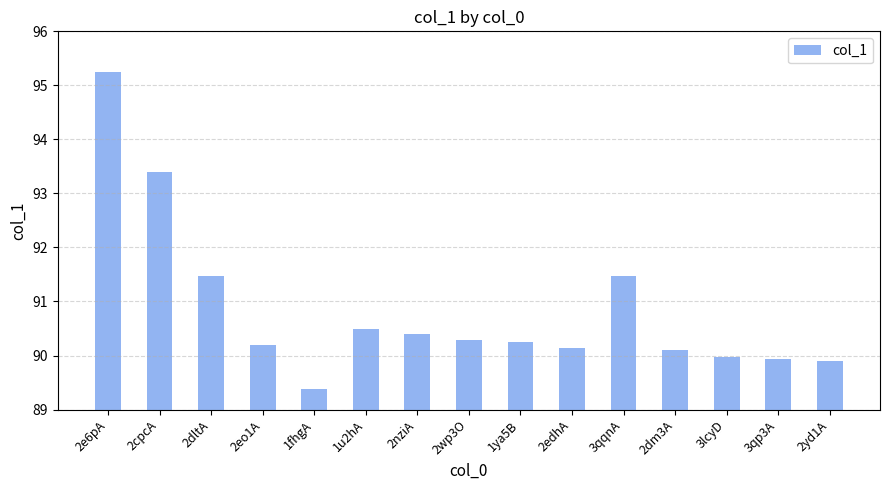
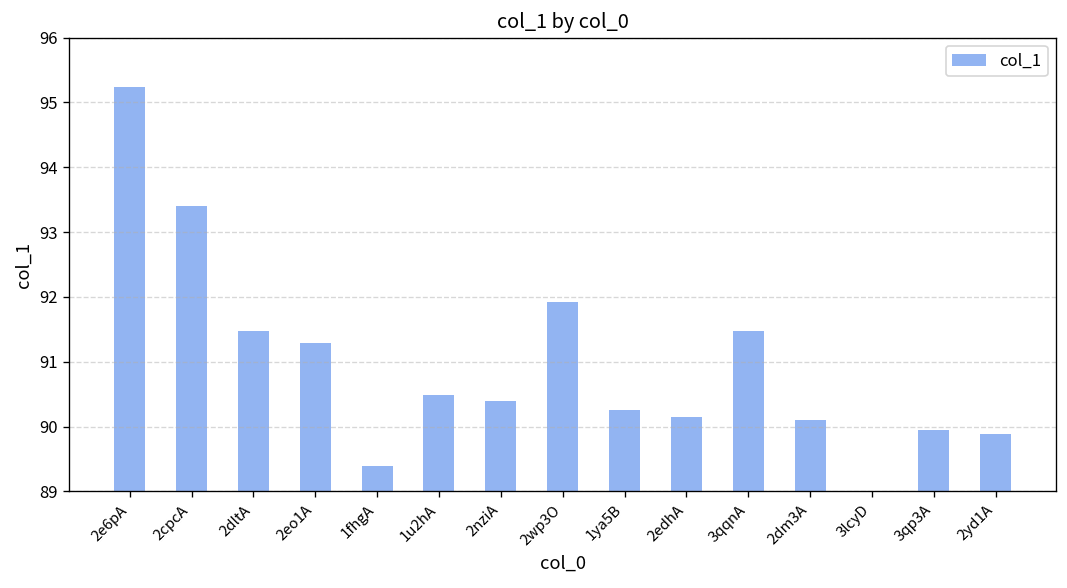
2eo1A: 90.2 -> 91.3
2wp3O: 90.3 -> 91.9
3lcyD: 90.0 -> 89.0
